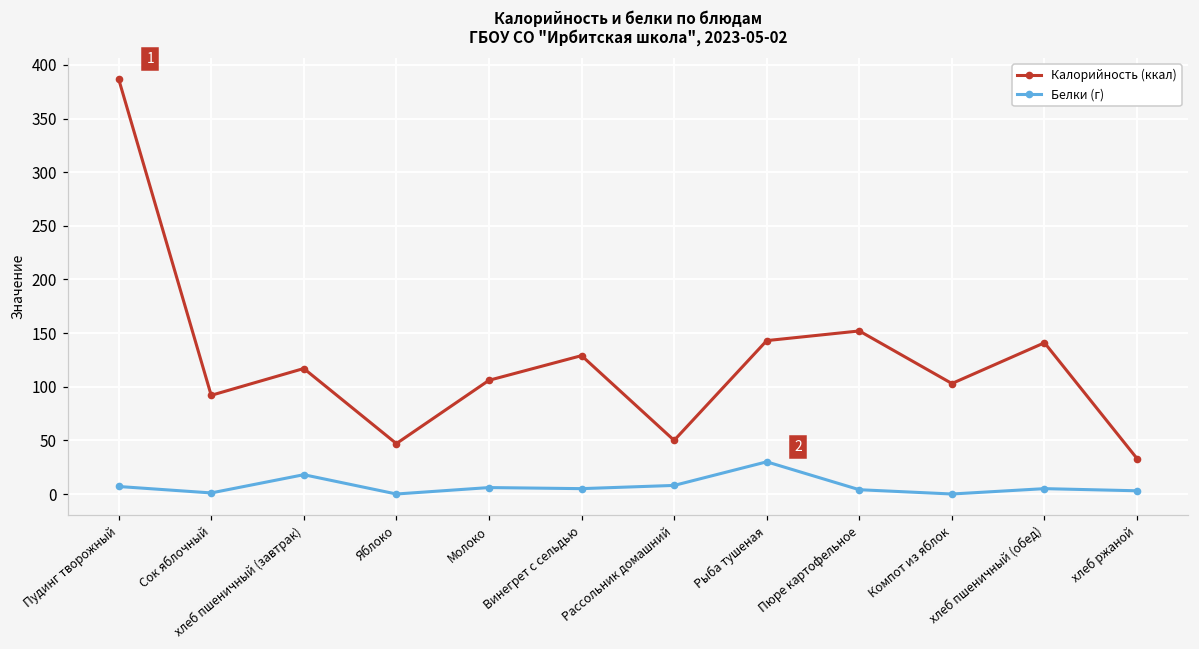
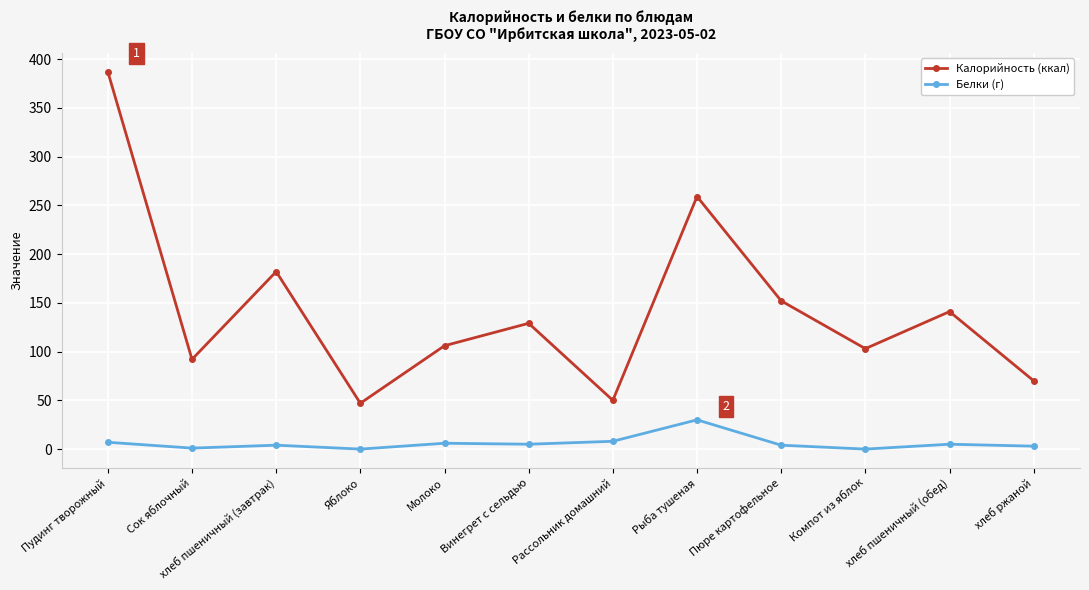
Калорийность (ккал), хлеб пшеничный (завтрак): 120 -> 180
Белки (г), хлеб пшеничный (завтрак): 20 -> 0
Калорийность (ккал), Рыба тушеная: 140 -> 260
Калорийность (ккал), хлеб ржаной: 30 -> 70
